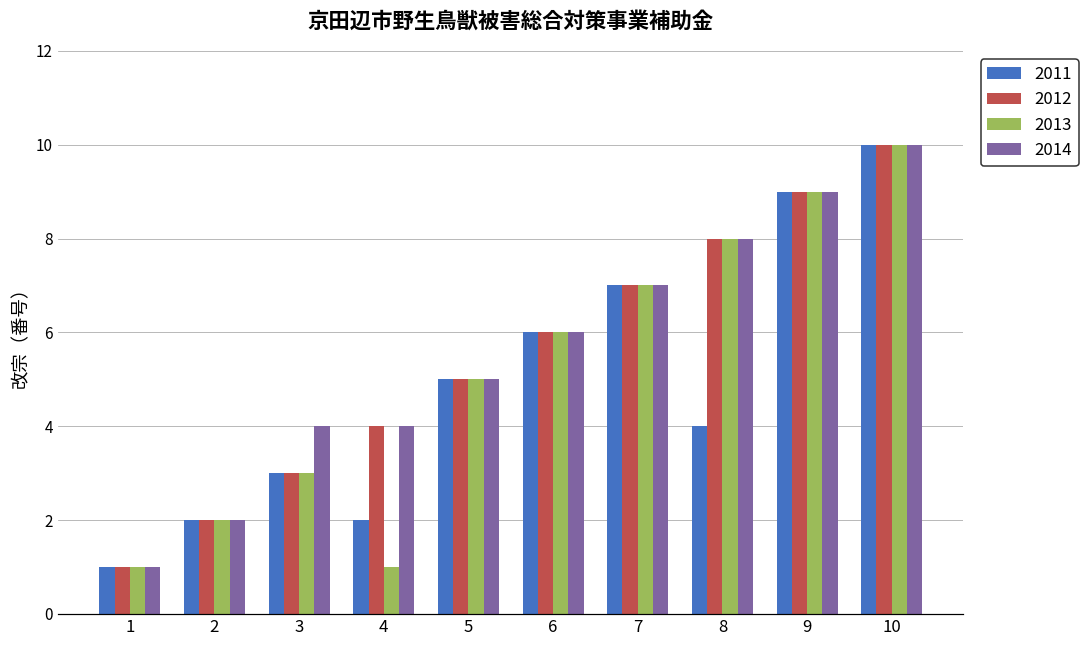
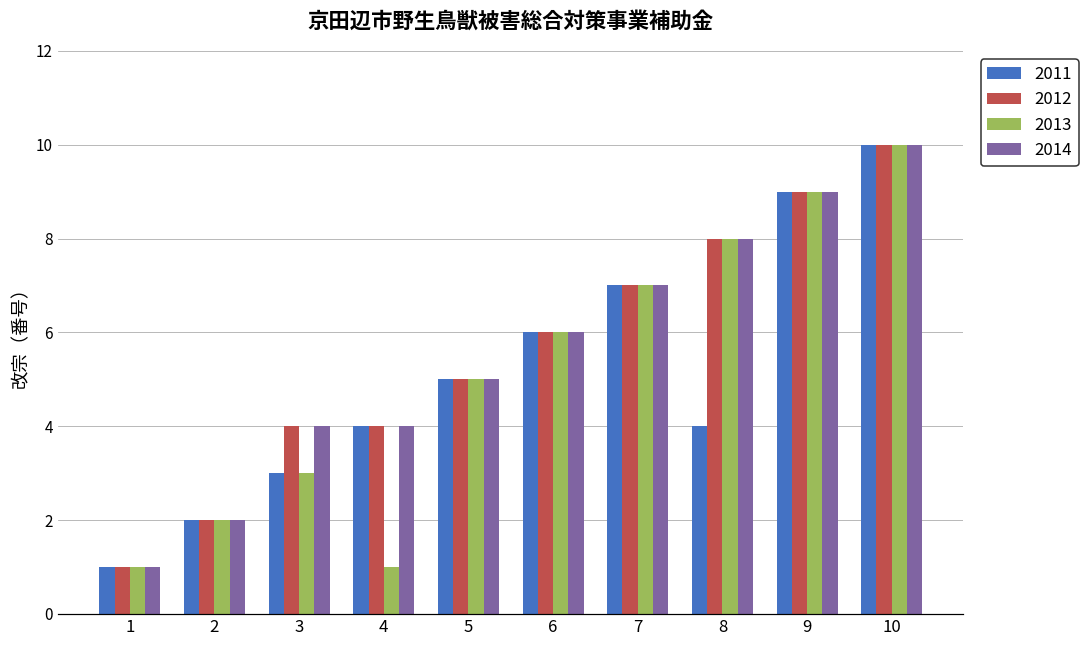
2012, 3: 3 -> 4
2011, 4: 2 -> 4
